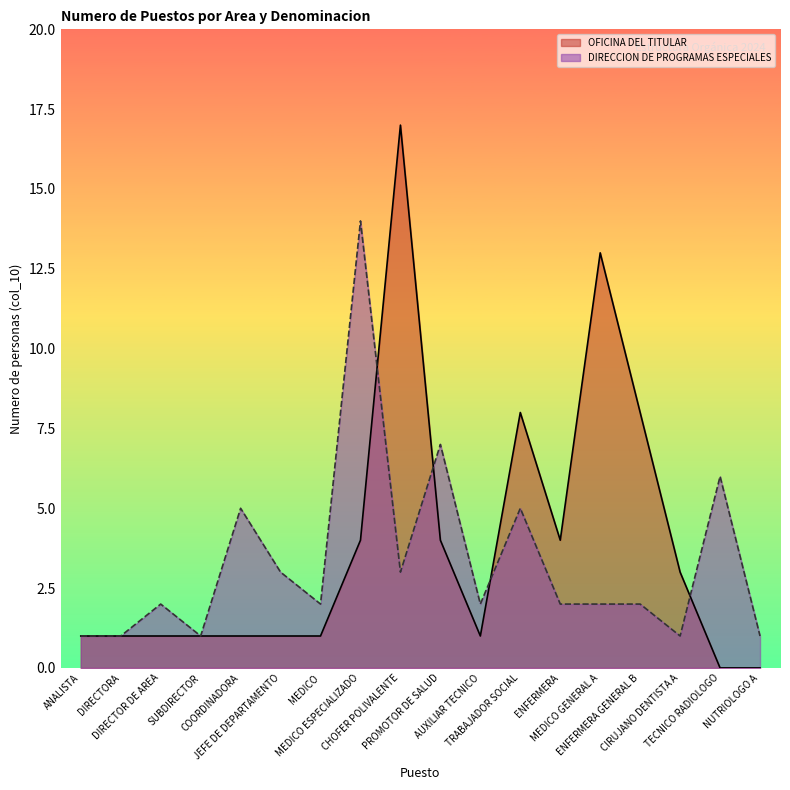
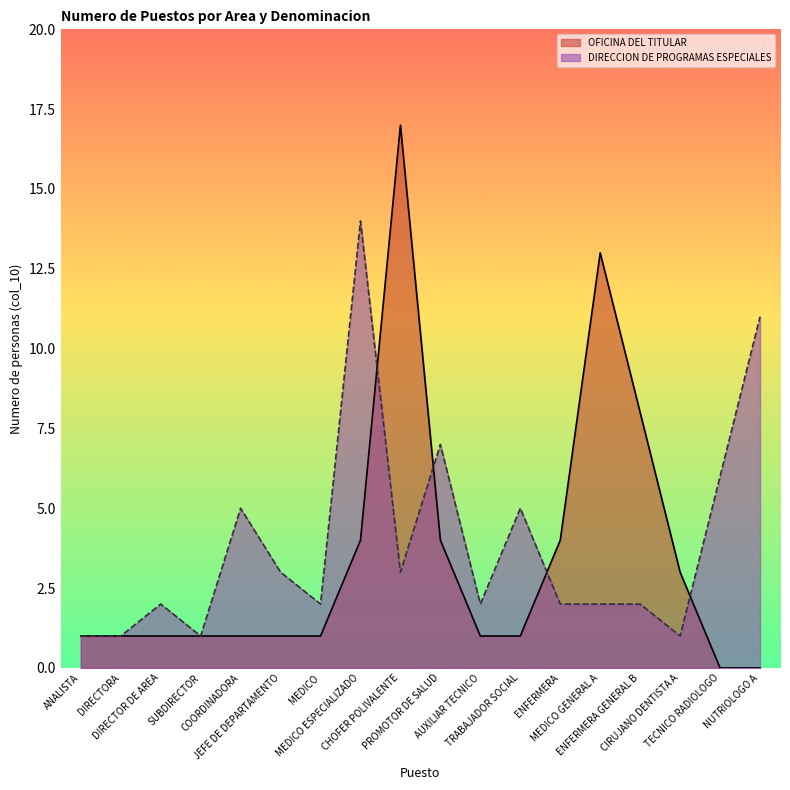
OFICINA DEL TITULAR, TRABAJADOR SOCIAL: 8 -> 1
DIRECCION DE PROGRAMAS ESPECIALES, NUTRIOLOGO A: 1 -> 11
